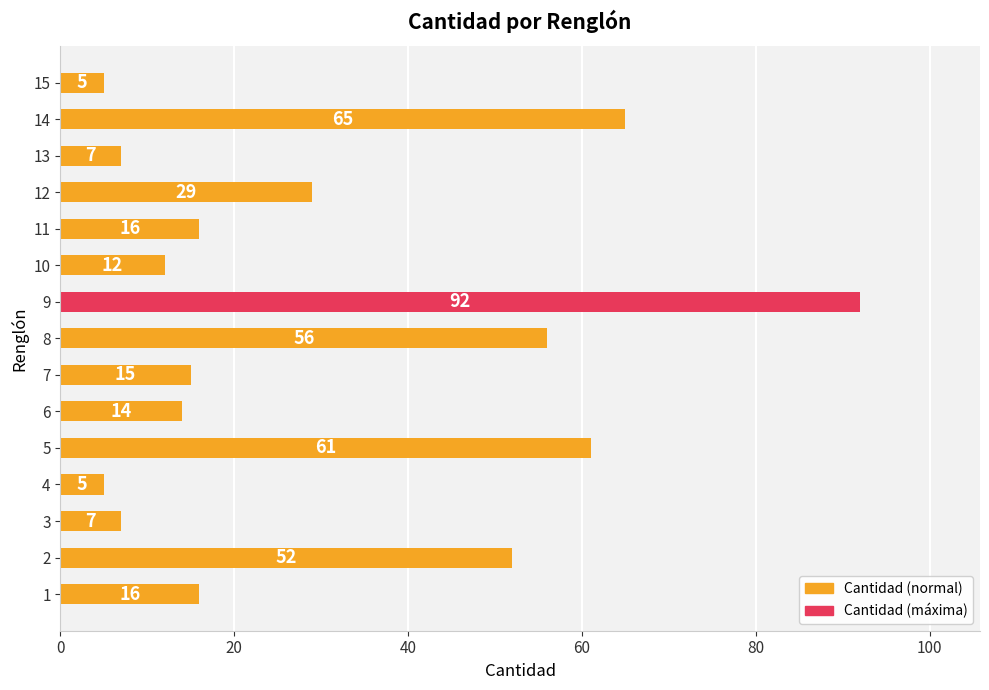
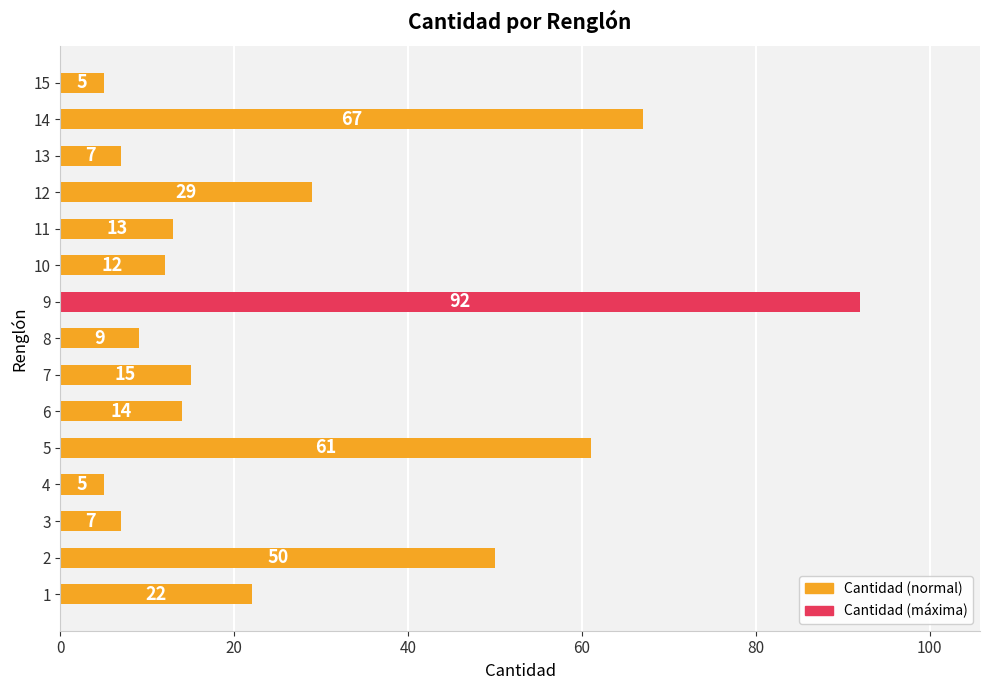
14: 65 -> 67
11: 16 -> 13
8: 56 -> 9
2: 52 -> 50
1: 16 -> 22
